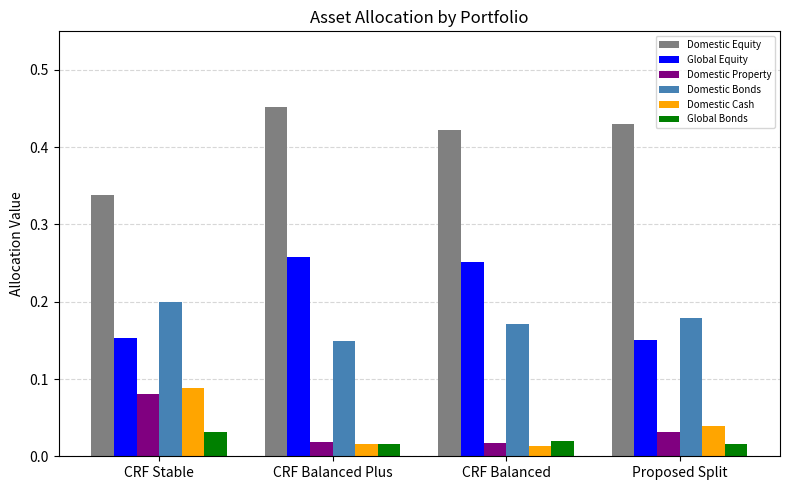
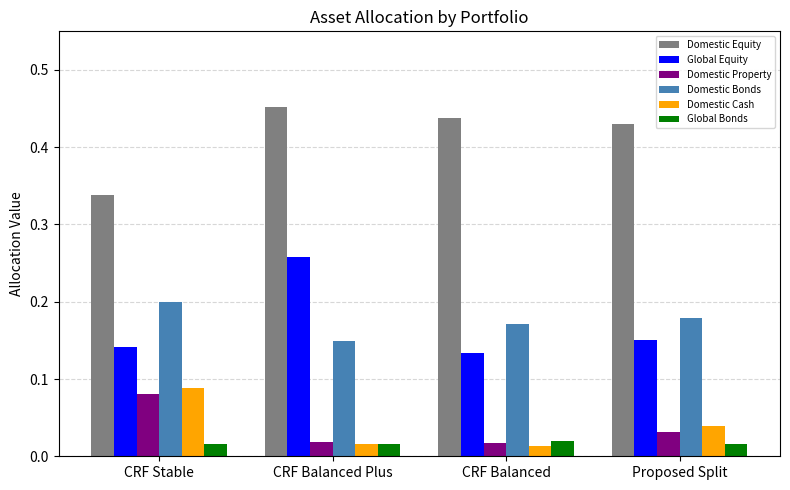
Global Equity, CRF Stable: 0.15 -> 0.14
Global Bonds, CRF Stable: 0.03 -> 0.02
Domestic Equity, CRF Balanced: 0.42 -> 0.44
Global Equity, CRF Balanced: 0.25 -> 0.13
